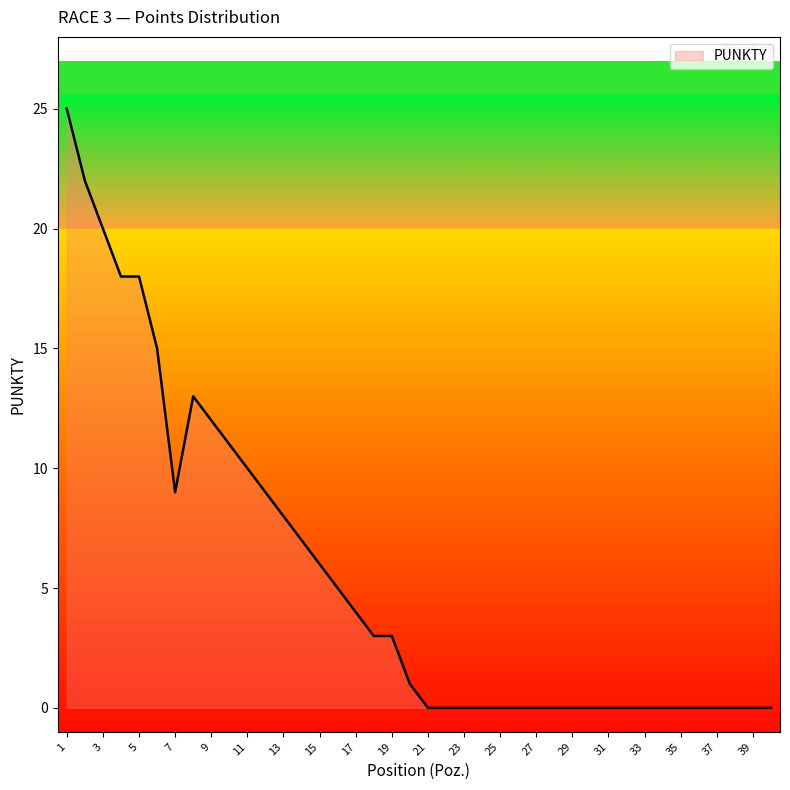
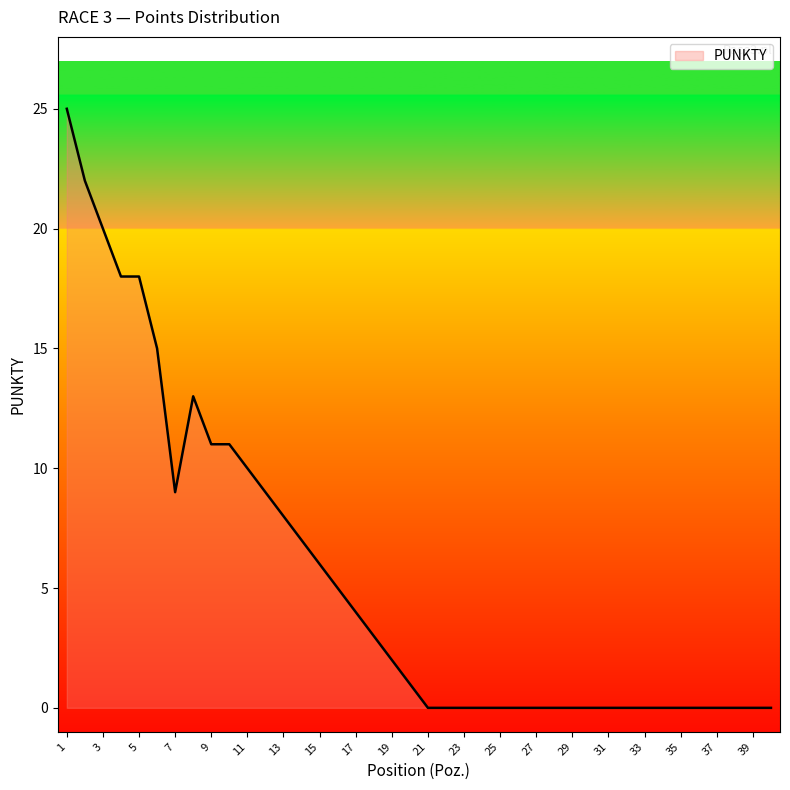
9: 12 -> 11
19: 3 -> 2
